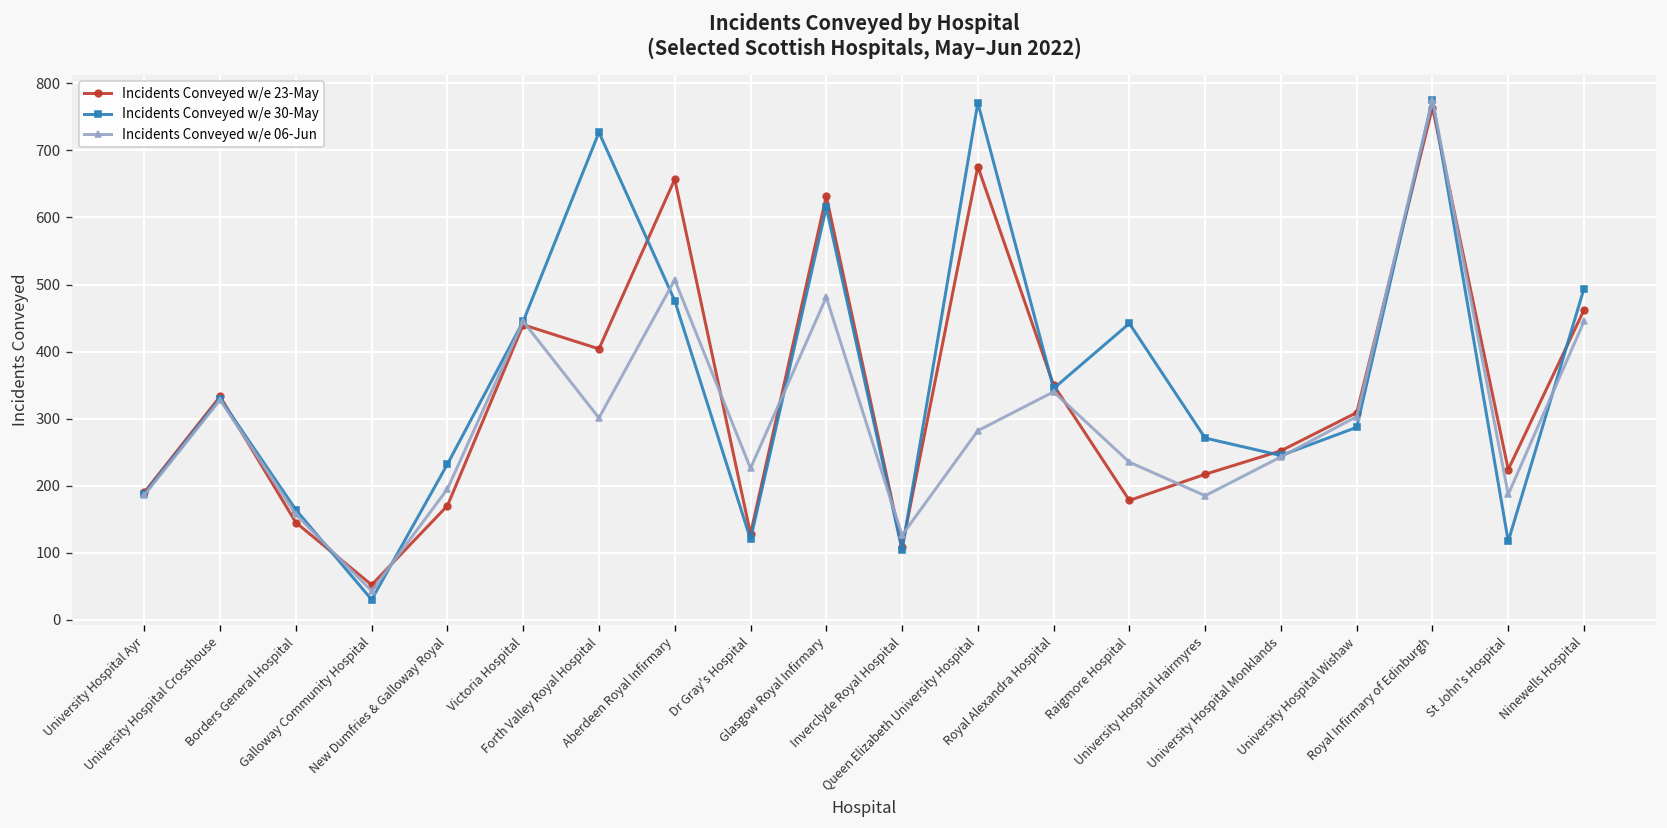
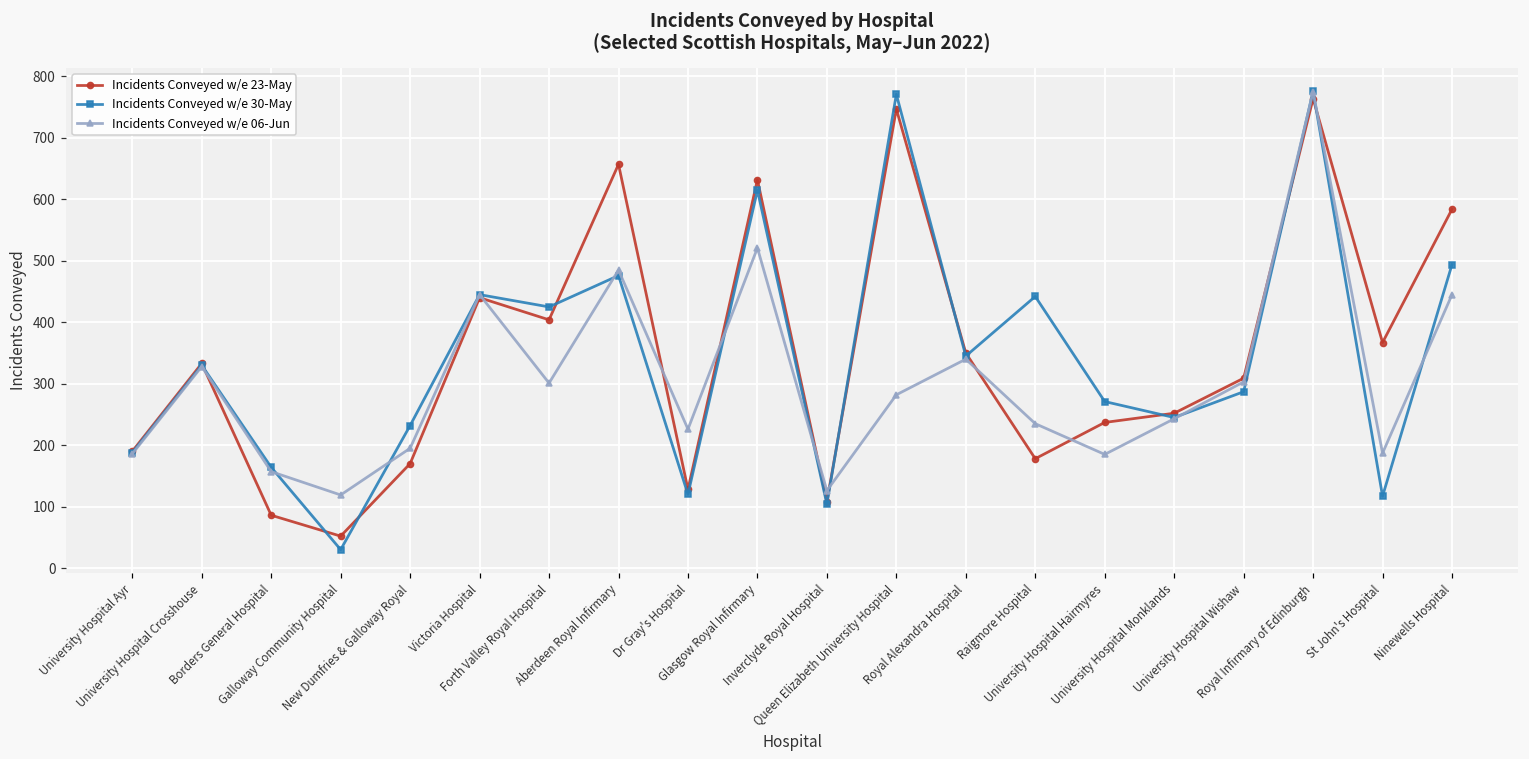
Incidents Conveyed w/e 23-May, Borders General Hospital: 150 -> 90
Incidents Conveyed w/e 06-Jun, Galloway Community Hospital: 40 -> 120
Incidents Conveyed w/e 30-May, Forth Valley Royal Hospital: 730 -> 430
Incidents Conveyed w/e 06-Jun, Aberdeen Royal Infirmary: 510 -> 490
Incidents Conveyed w/e 06-Jun, Glasgow Royal Infirmary: 480 -> 520
Incidents Conveyed w/e 23-May, Queen Elizabeth University Hospital: 680 -> 750
Incidents Conveyed w/e 23-May, University Hospital Hairmyres: 220 -> 240
Incidents Conveyed w/e 23-May, St John's Hospital: 220 -> 370
Incidents Conveyed w/e 23-May, Ninewells Hospital: 460 -> 580
